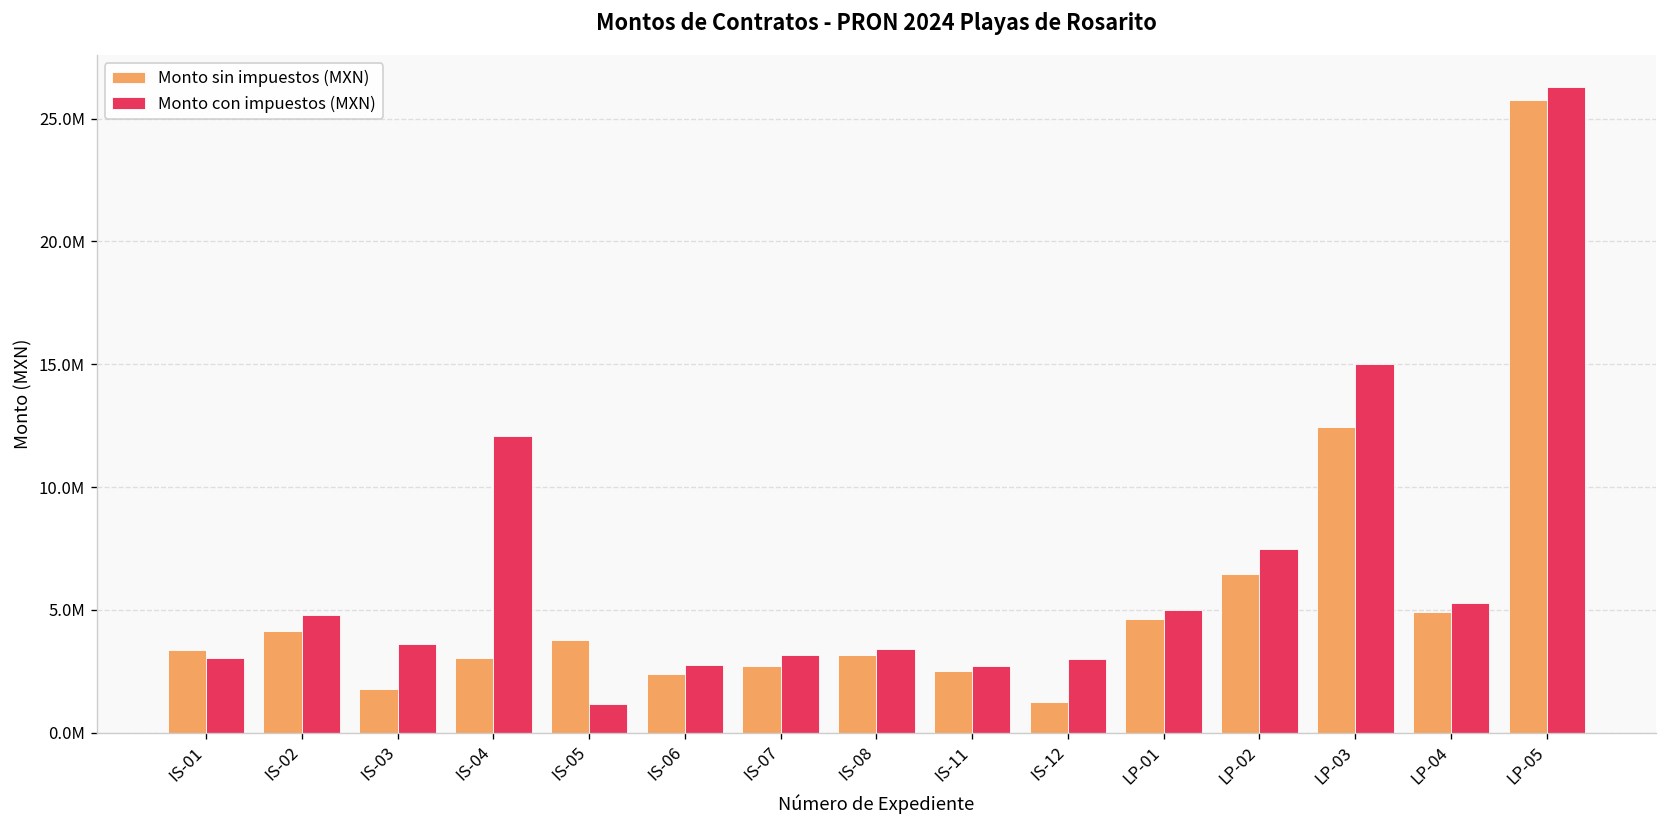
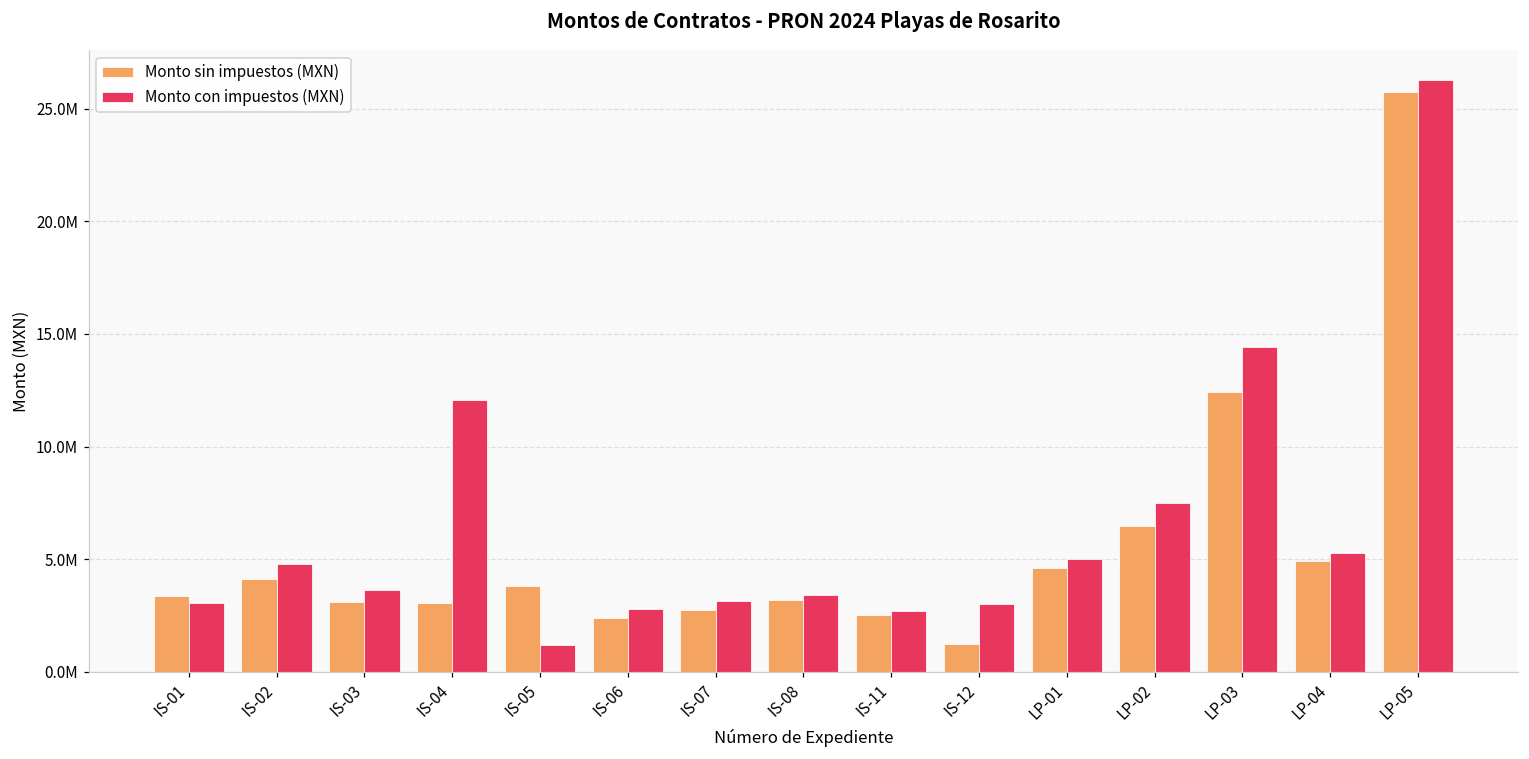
Monto sin impuestos (MXN), IS-03: 1800000 -> 3100000
Monto con impuestos (MXN), LP-03: 15000000 -> 14400000
